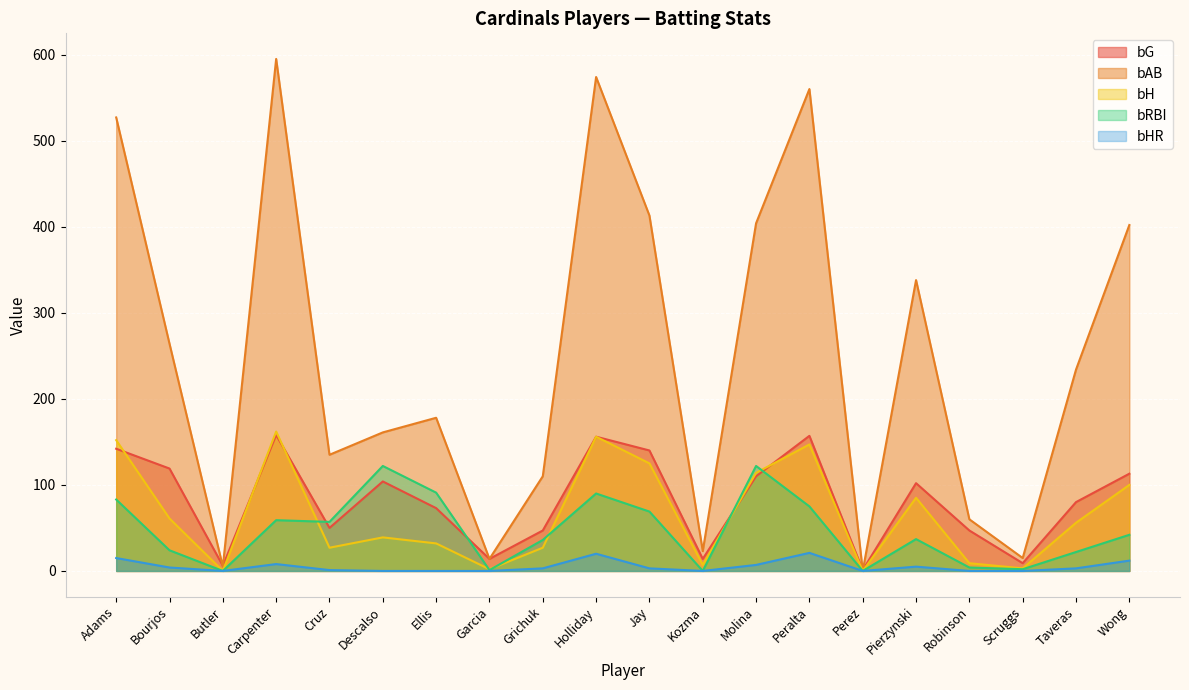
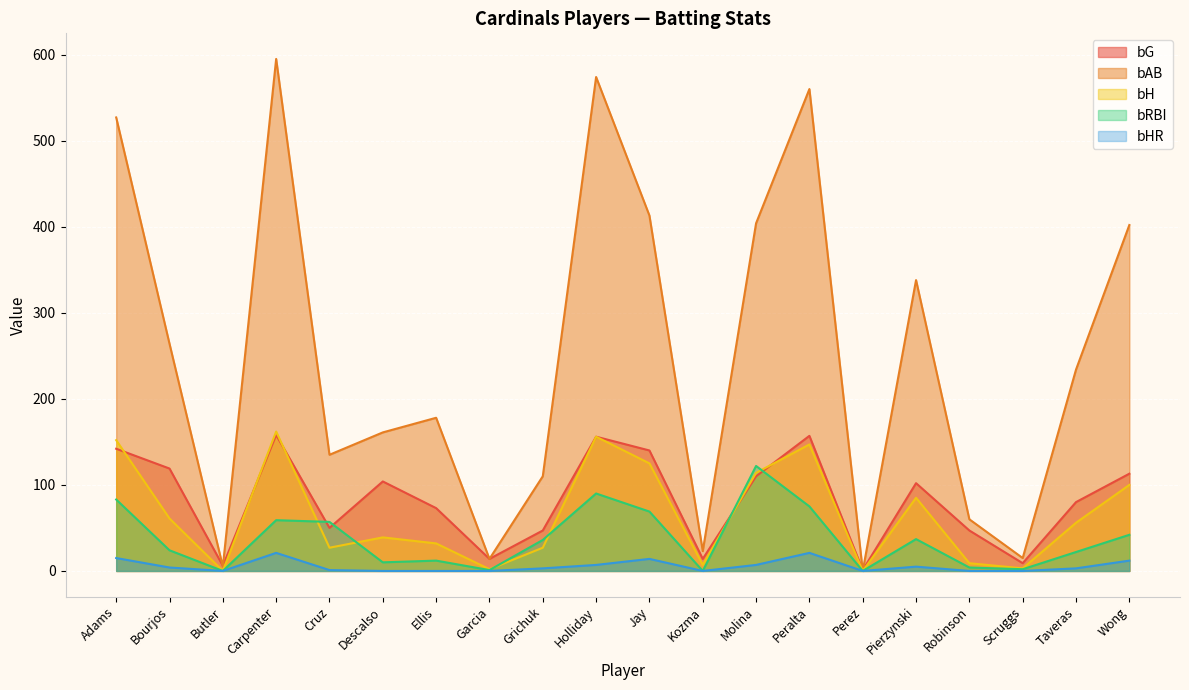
bHR, Carpenter: 10 -> 20
bRBI, Descalso: 120 -> 10
bRBI, Ellis: 90 -> 10
bHR, Holliday: 20 -> 10
bHR, Jay: 0 -> 10
